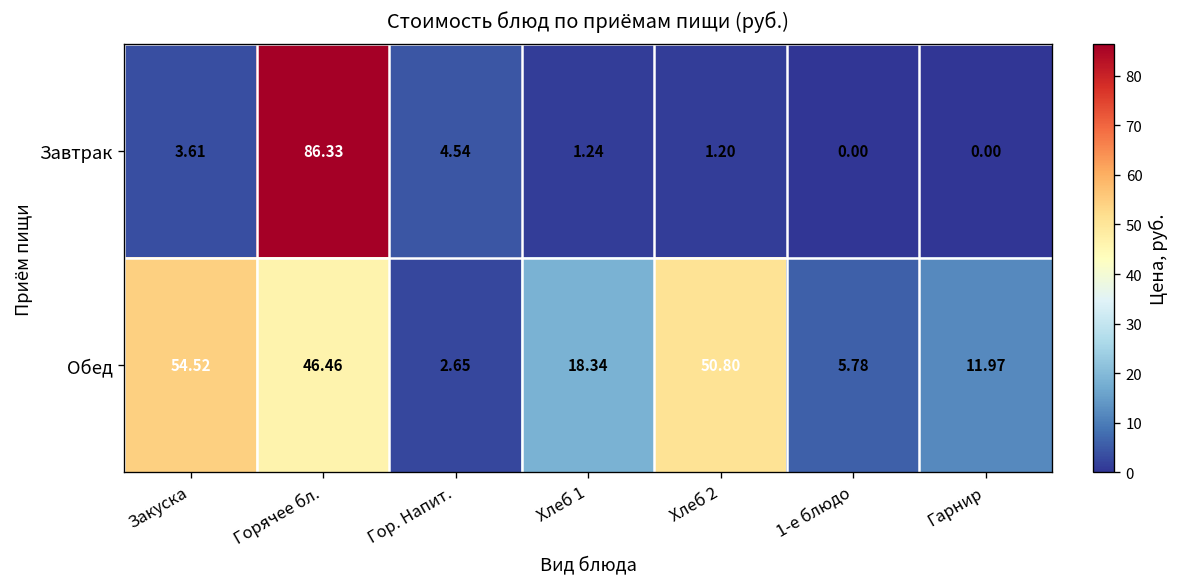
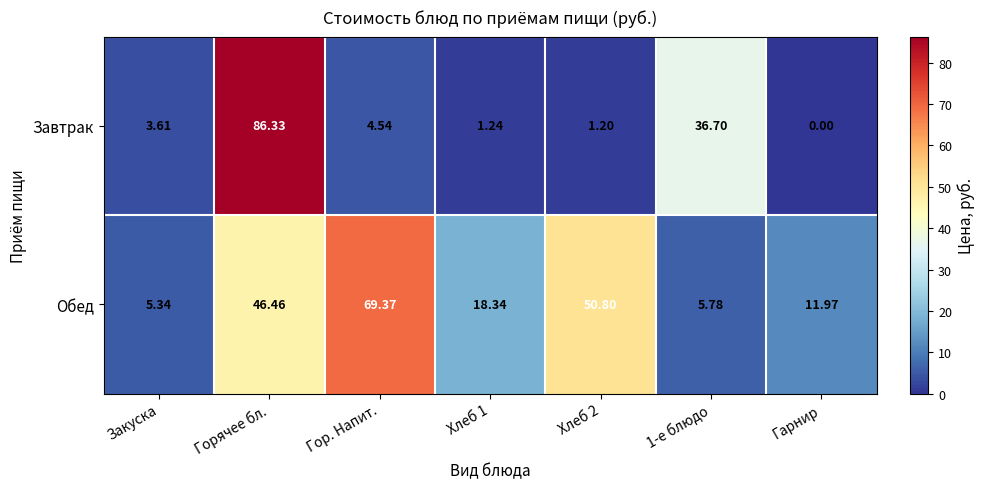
Завтрак, 1-е блюдо: 0.00 -> 36.70
Обед, Закуска: 54.52 -> 5.34
Обед, Гор. Напит.: 2.65 -> 69.37
